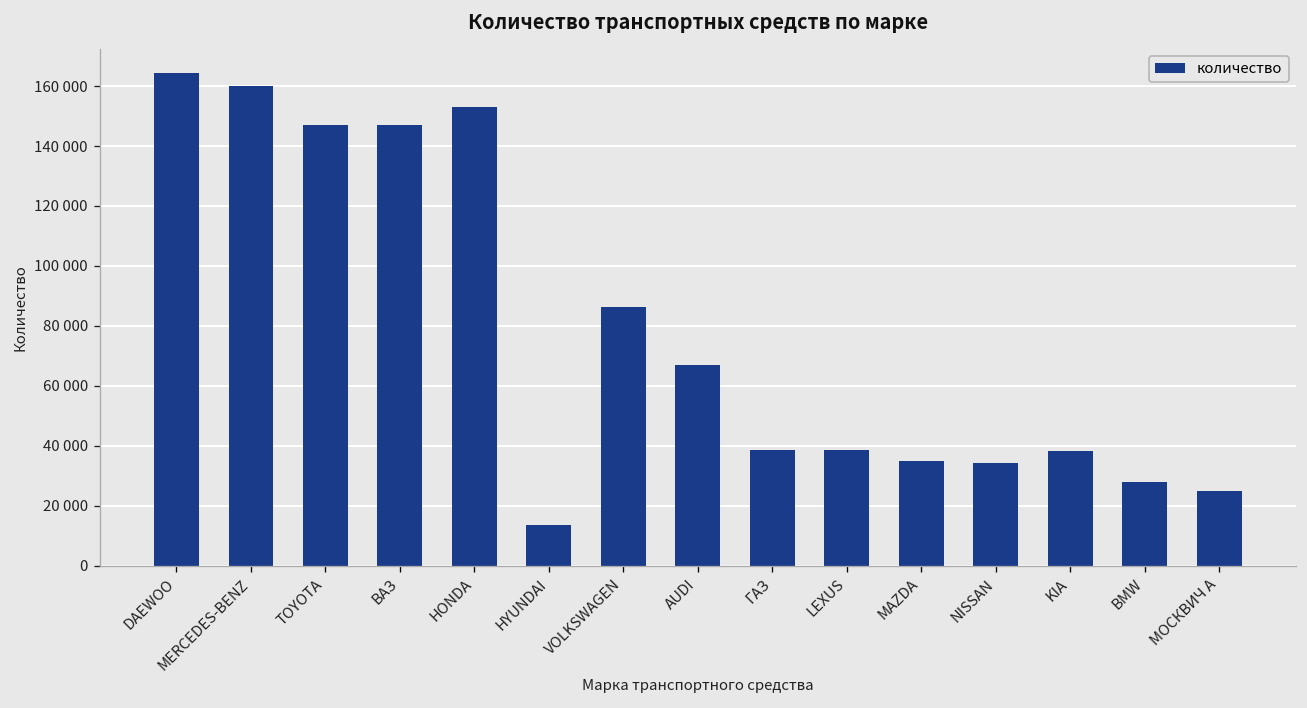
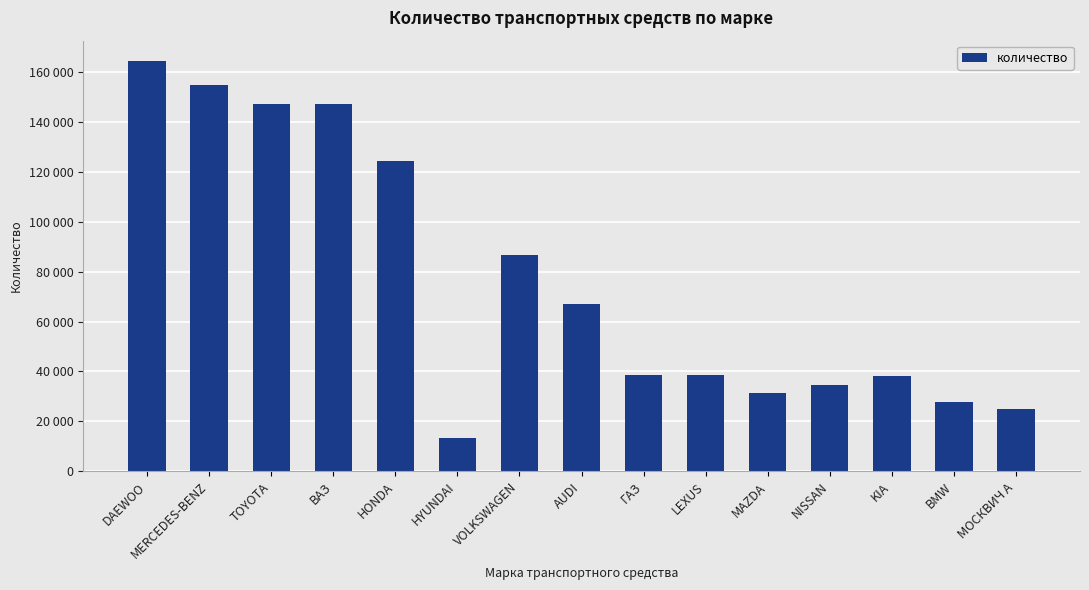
MERCEDES-BENZ: 160000 -> 155000
HONDA: 153000 -> 124000
MAZDA: 35000 -> 31000
